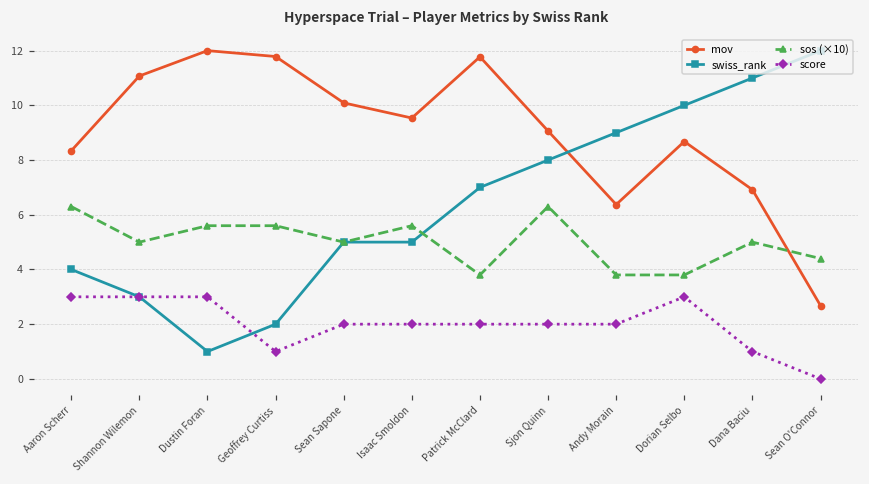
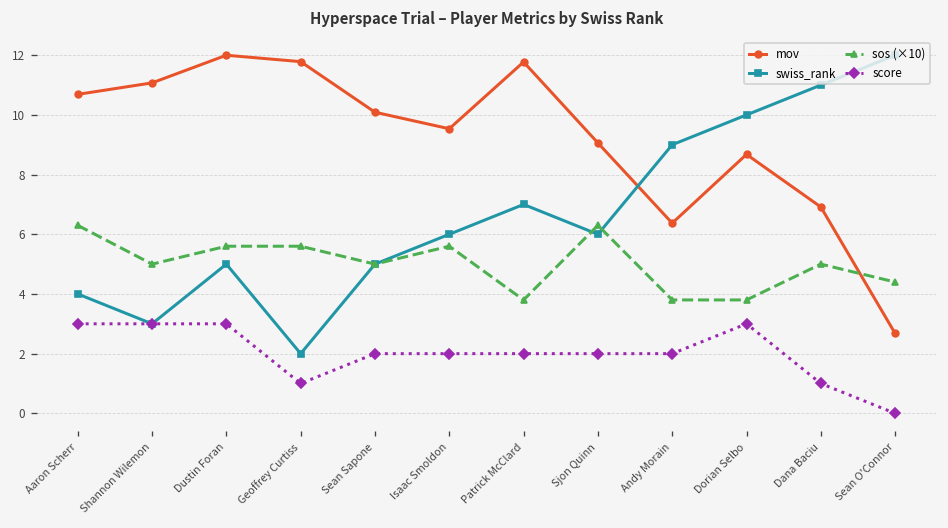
mov, Aaron Scherr: 8.3 -> 10.7
swiss_rank, Dustin Foran: 1 -> 5
swiss_rank, Isaac Smoldon: 5 -> 6
swiss_rank, Sjon Quinn: 8 -> 6
